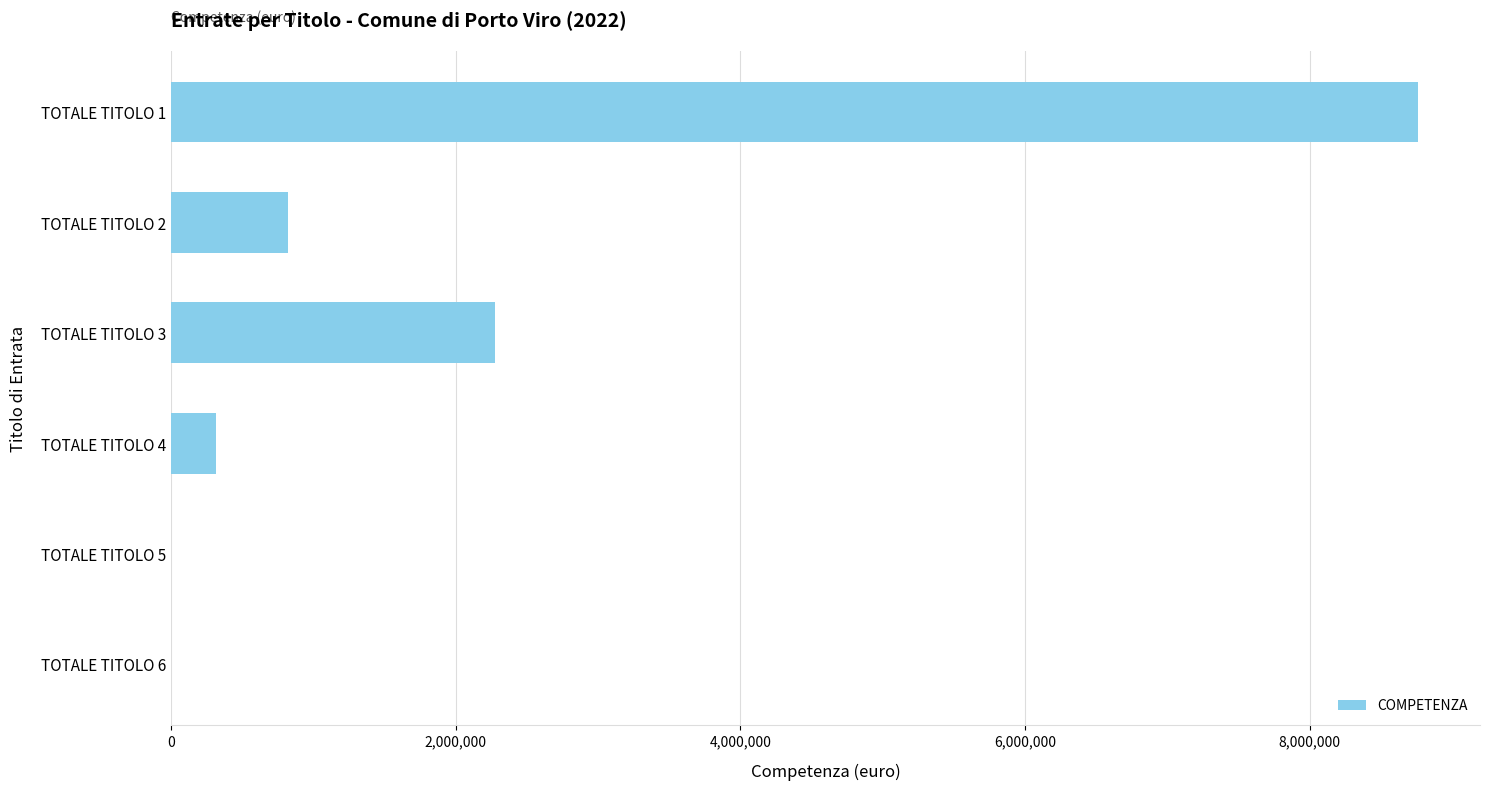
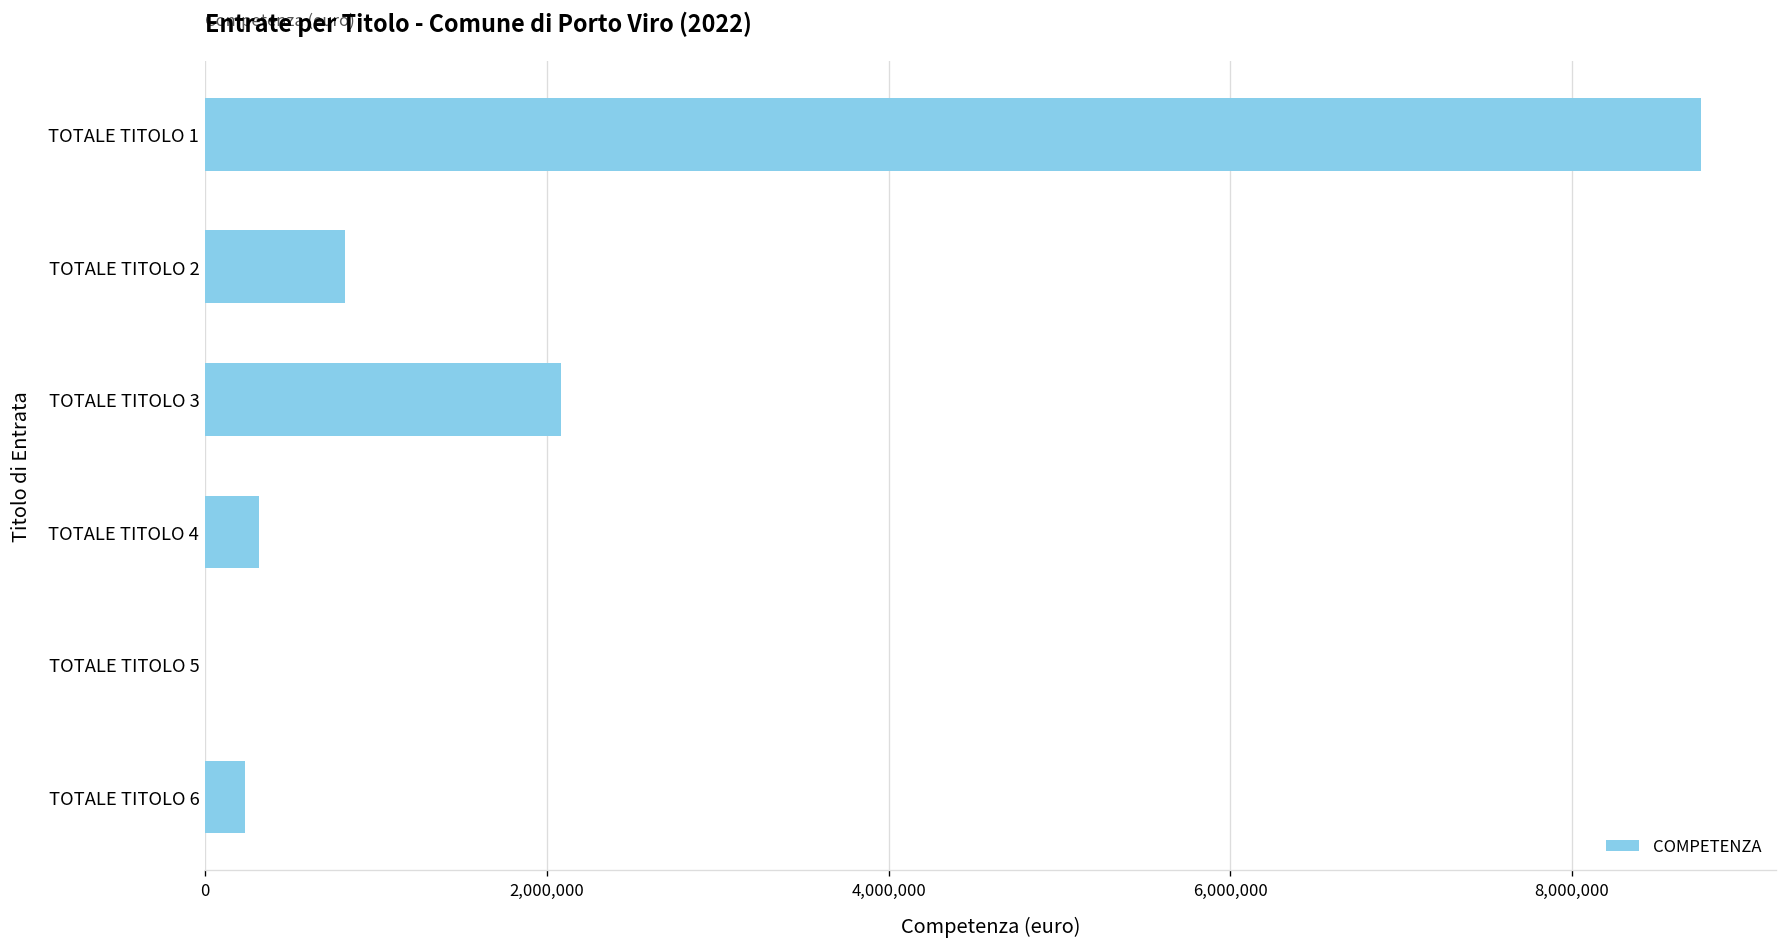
TOTALE TITOLO 3: 2,280,000 -> 2,080,000
TOTALE TITOLO 6: 0 -> 240,000
